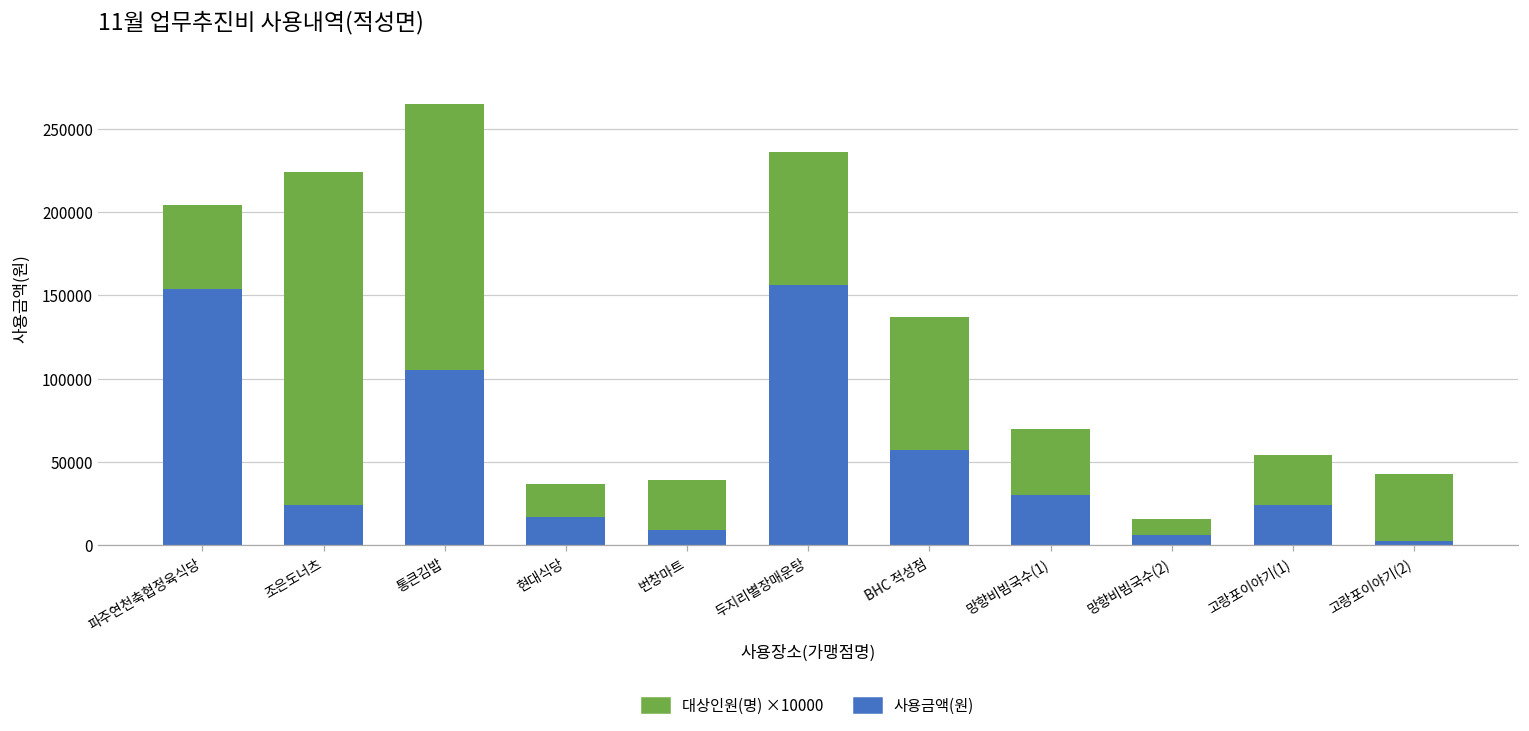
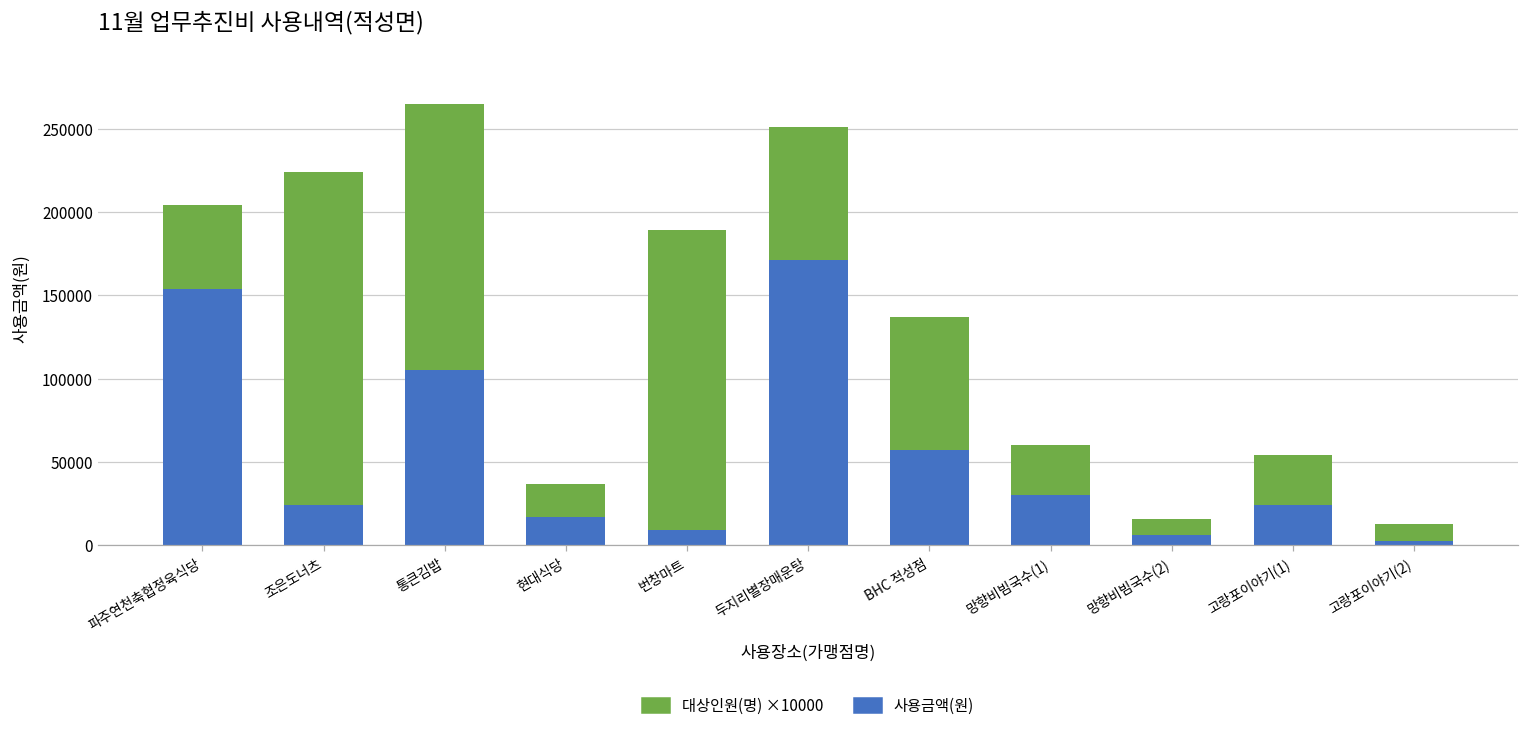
대상인원(명) ×10000, 번창마트: 30000 -> 180000
사용금액(원), 두지리별장매운탕: 156000 -> 171000
대상인원(명) ×10000, 망향비빔국수(1): 40000 -> 30000
대상인원(명) ×10000, 고랑포이야기(2): 40000 -> 10000
